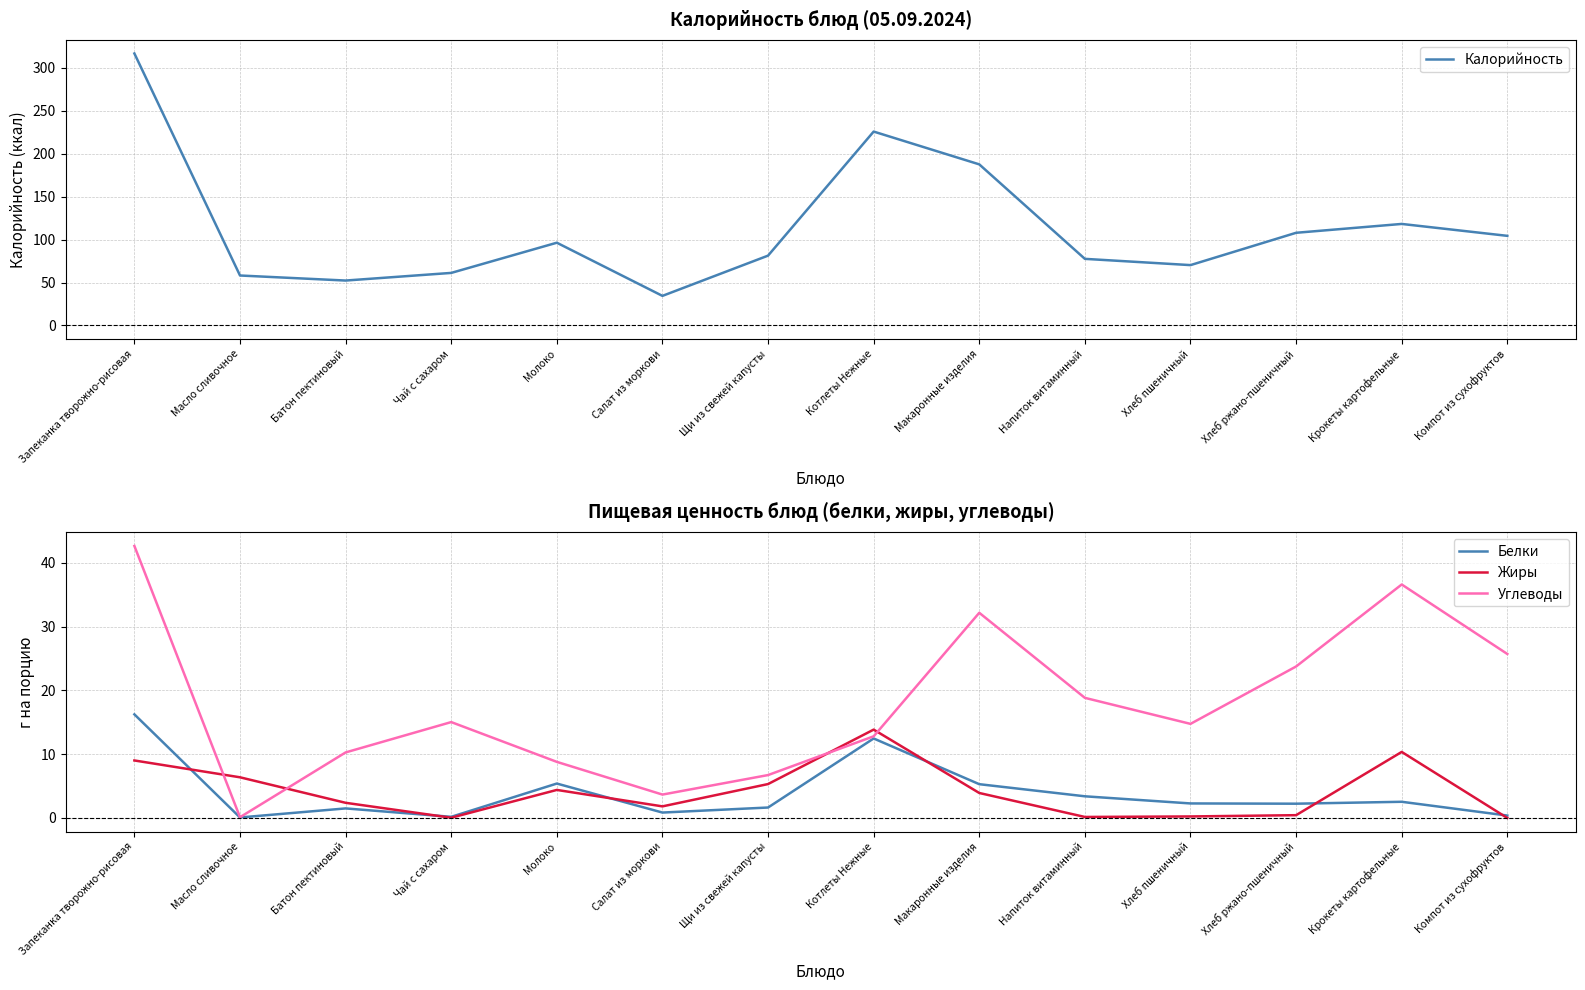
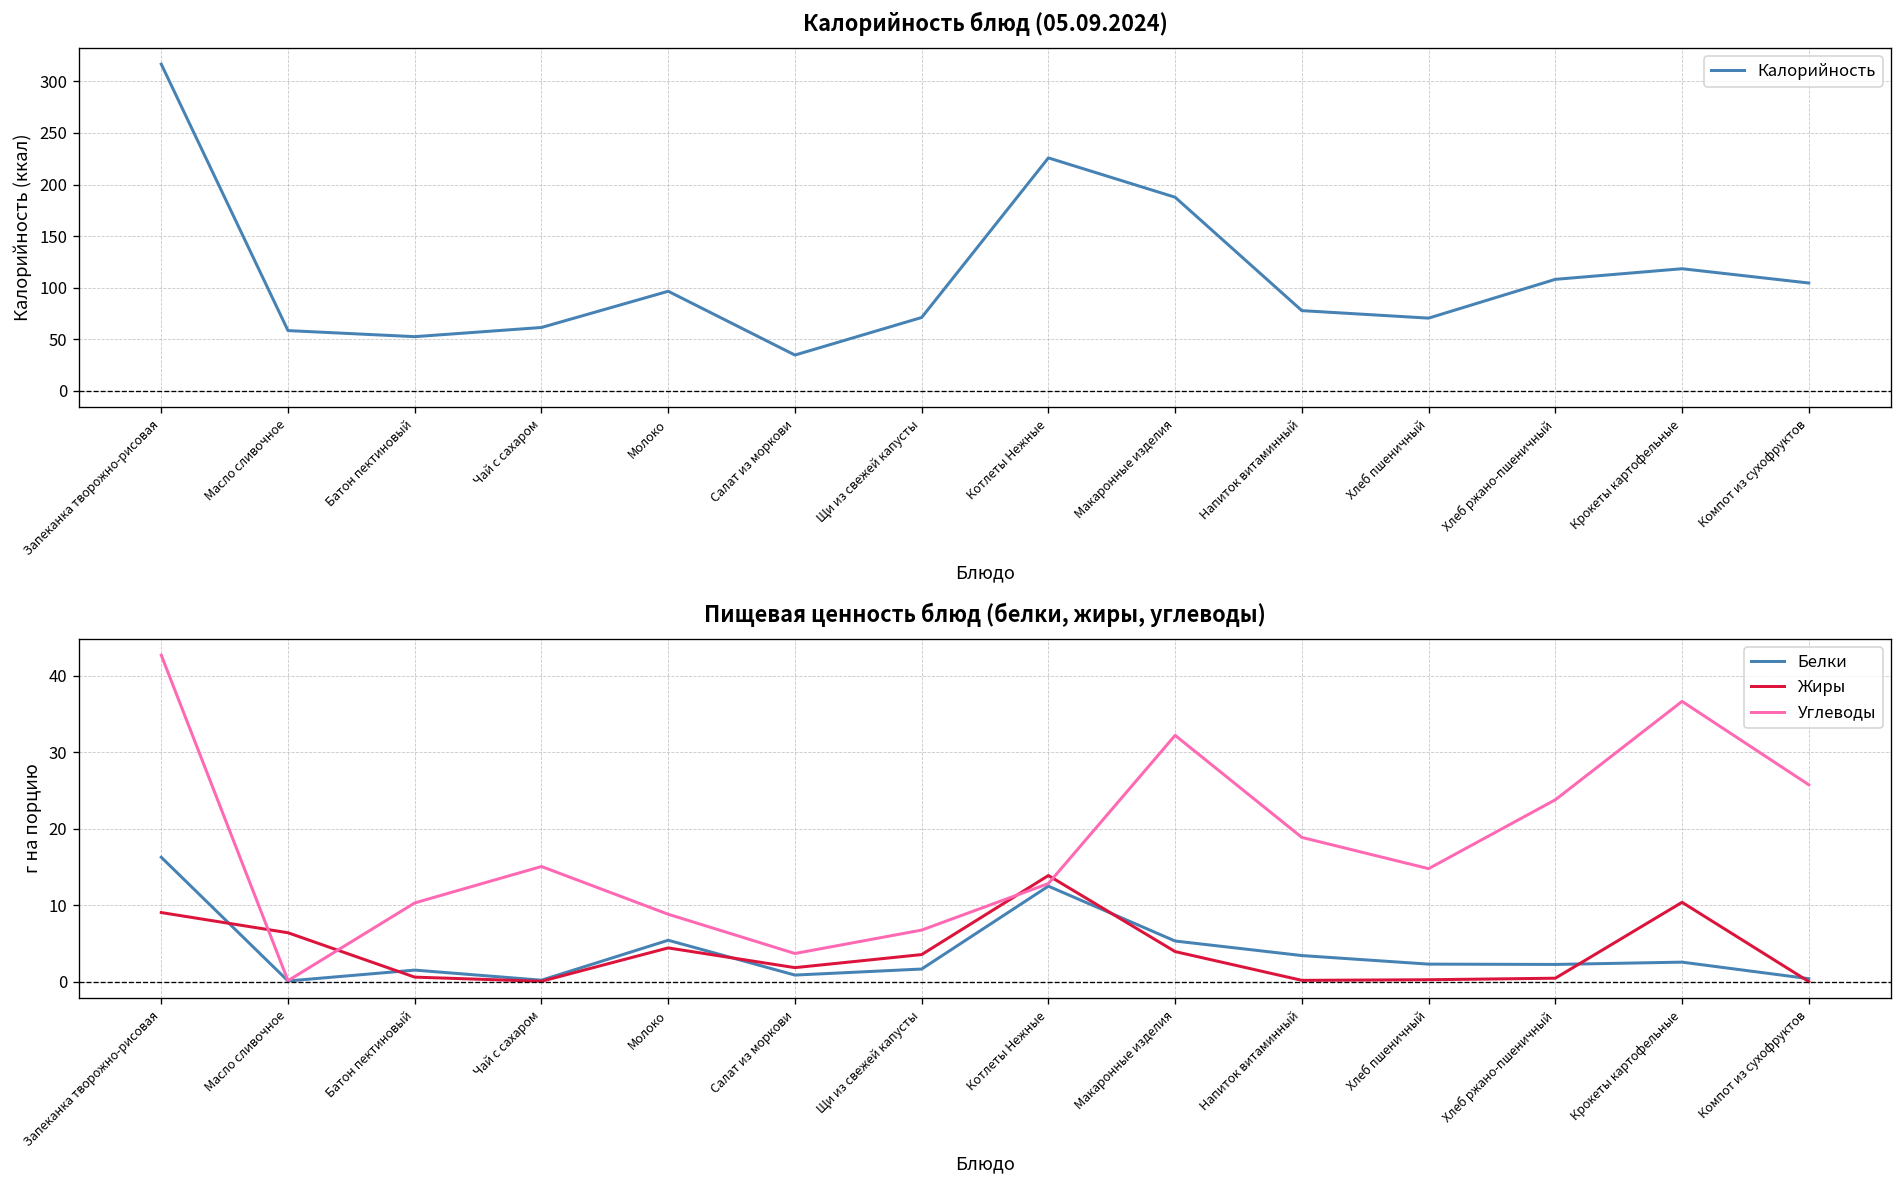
Калорийность блюд (05.09.2024), Щи из свежей капусты: 80 -> 70
Пищевая ценность блюд (белки, жиры, углеводы), Жиры, Батон пектиновый: 2 -> 1
Пищевая ценность блюд (белки, жиры, углеводы), Жиры, Щи из свежей капусты: 5 -> 4
